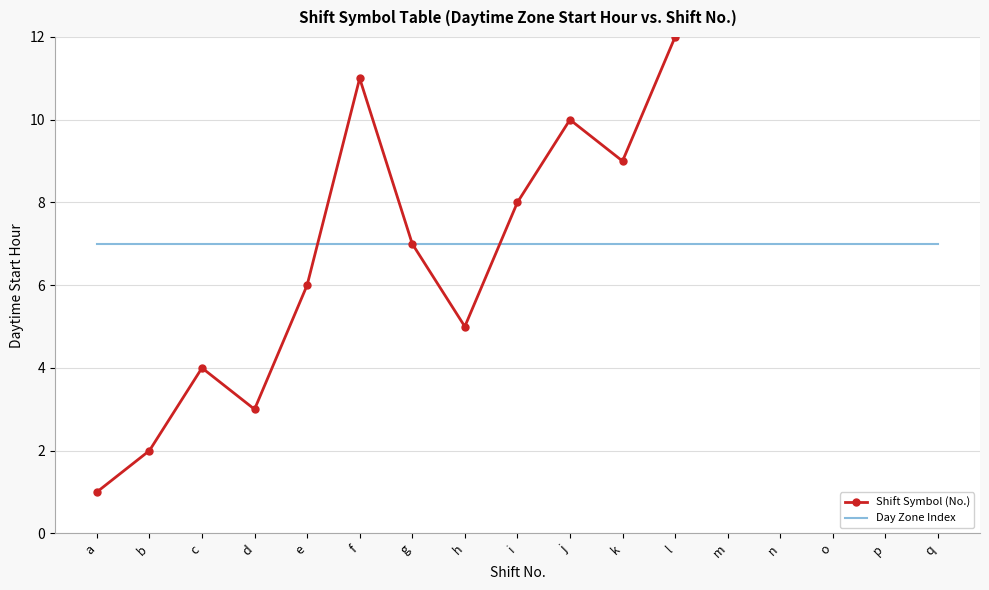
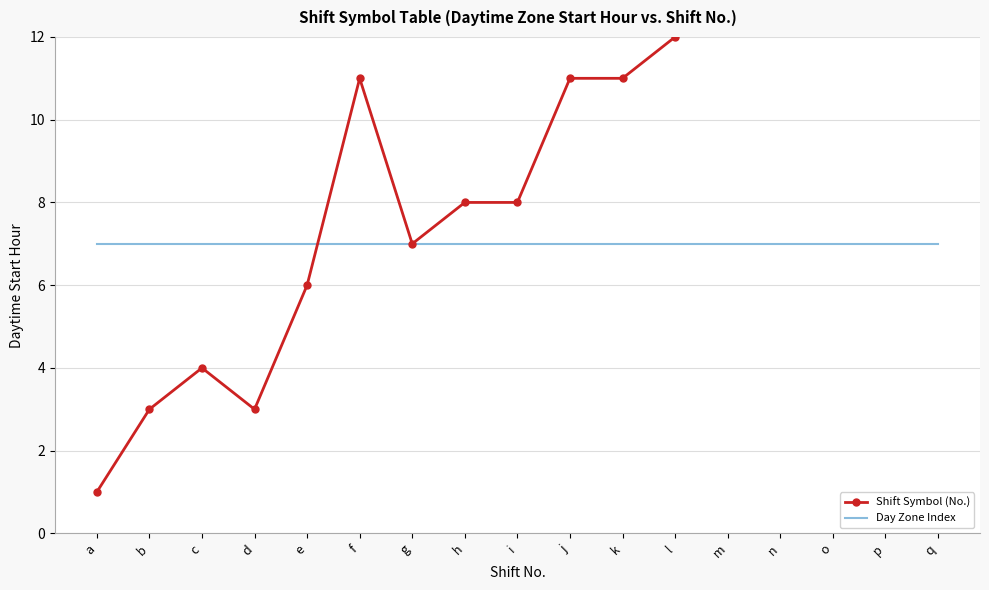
Shift Symbol (No.), b: 2 -> 3
Shift Symbol (No.), h: 5 -> 8
Shift Symbol (No.), j: 10 -> 11
Shift Symbol (No.), k: 9 -> 11
